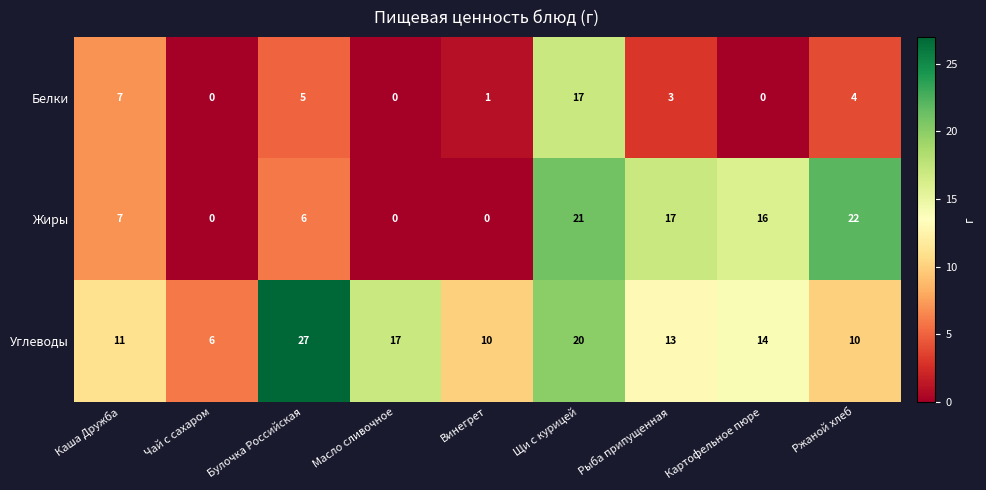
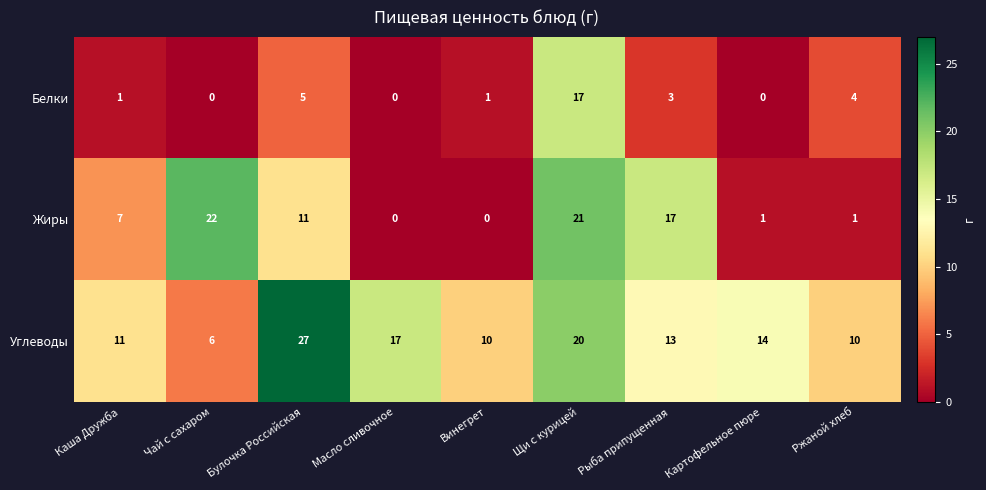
Белки, Каша Дружба: 7 -> 1
Жиры, Чай с сахаром: 0 -> 22
Жиры, Булочка Российская: 6 -> 11
Жиры, Картофельное пюре: 16 -> 1
Жиры, Ржаной хлеб: 22 -> 1
